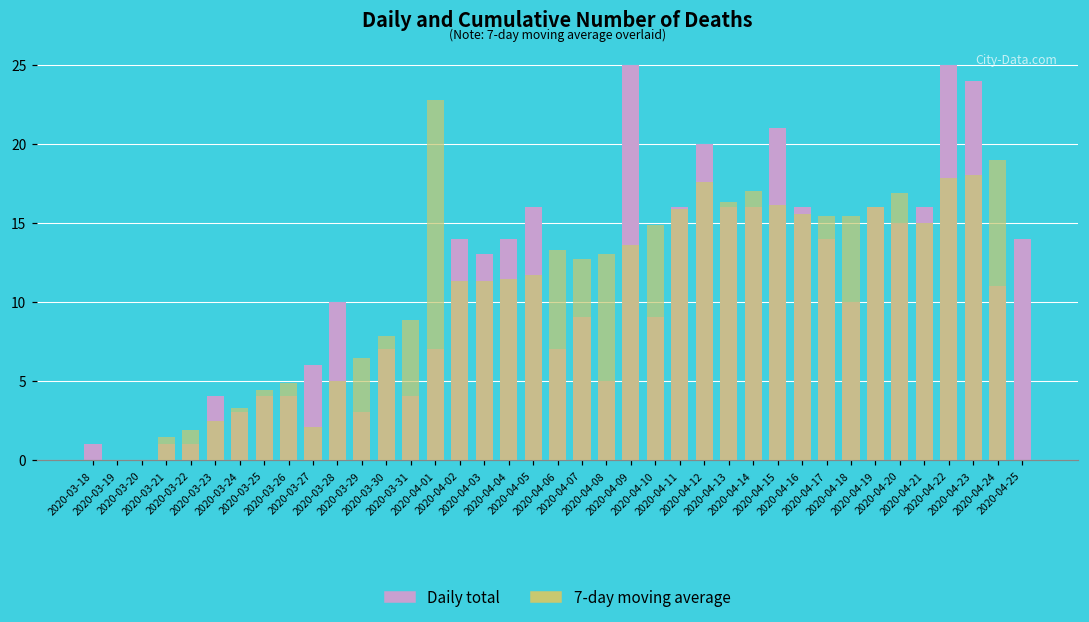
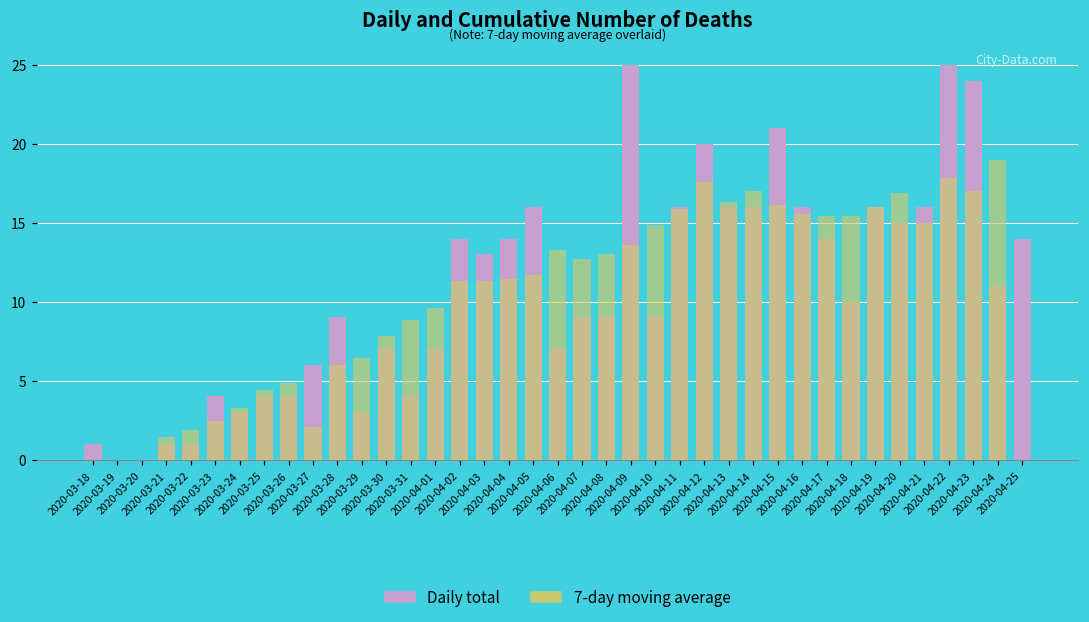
Daily total, 2020-03-28: 10 -> 9
7-day moving average, 2020-03-28: 5 -> 6
7-day moving average, 2020-04-01: 22.8 -> 9.6
Daily total, 2020-04-08: 5 -> 9
7-day moving average, 2020-04-23: 18 -> 17
